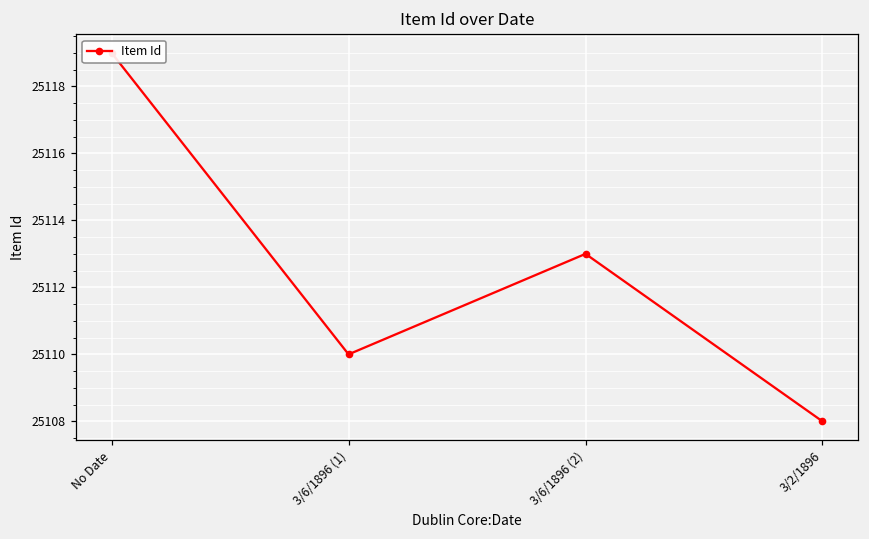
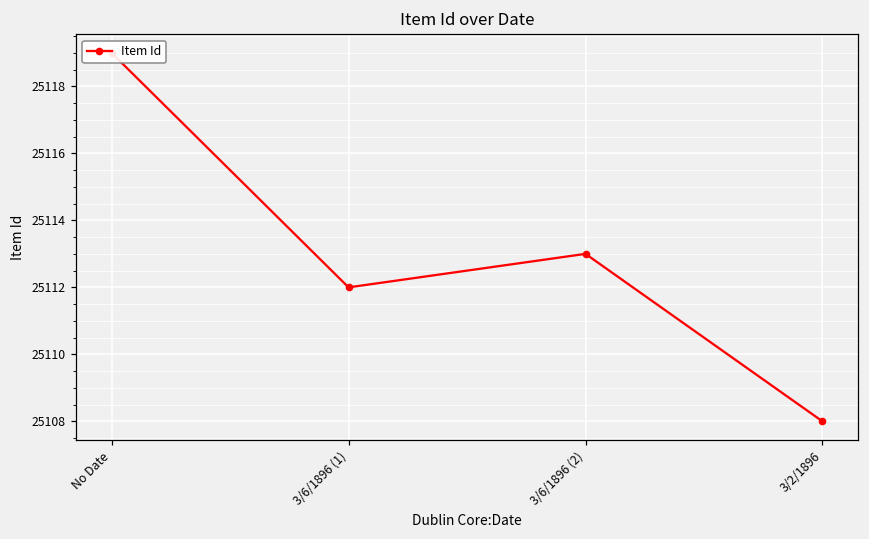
3/6/1896 (1): 25110 -> 25112
